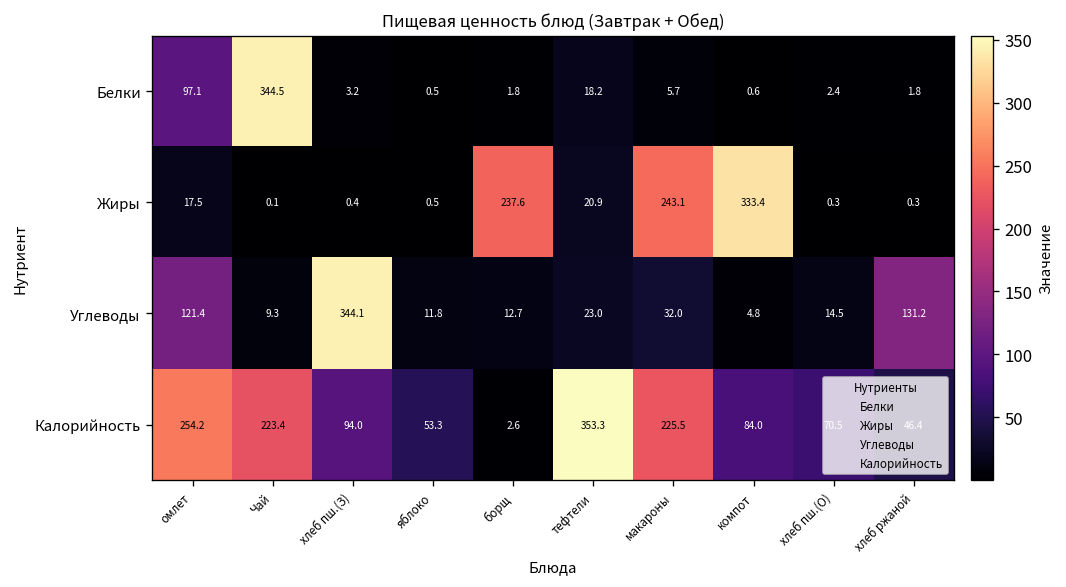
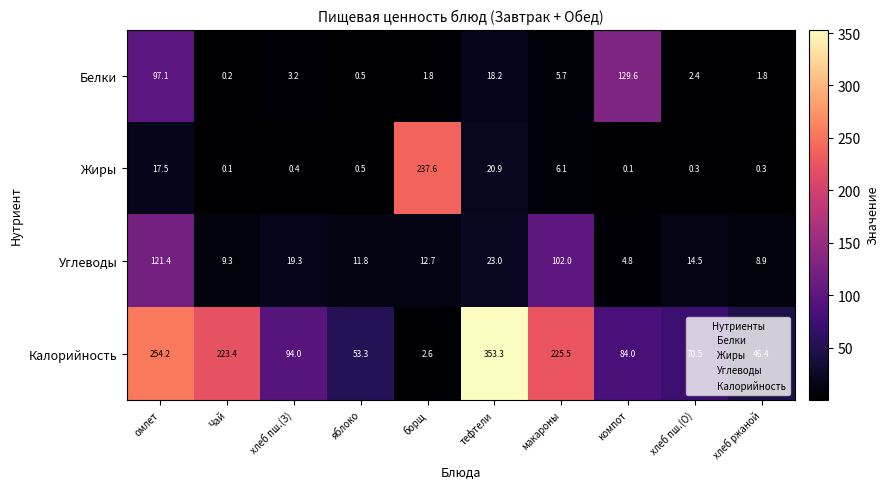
Белки, Чай: 344.5 -> 0.2
Белки, компот: 0.6 -> 129.6
Жиры, макароны: 243.1 -> 6.1
Жиры, компот: 333.4 -> 0.1
Углеводы, хлеб пш.(З): 344.1 -> 19.3
Углеводы, макароны: 32.0 -> 102.0
Углеводы, хлеб ржаной: 131.2 -> 8.9
